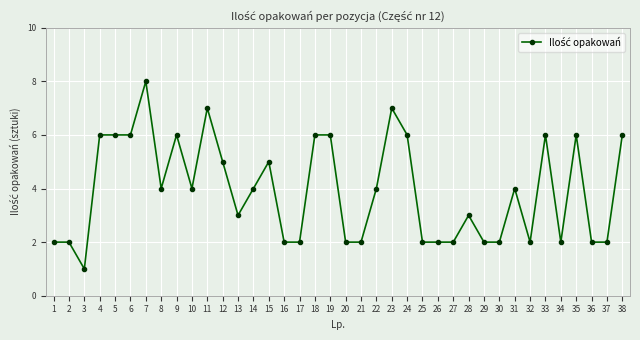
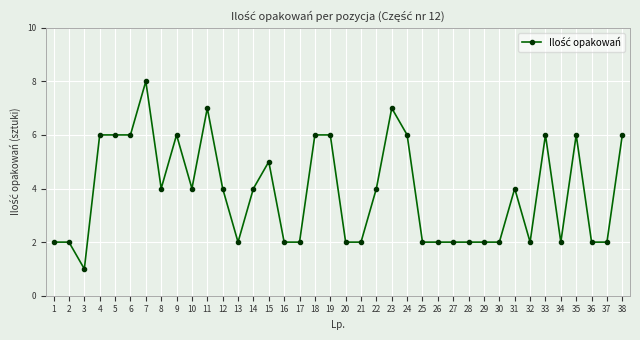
12: 5 -> 4
13: 3 -> 2
28: 3 -> 2
